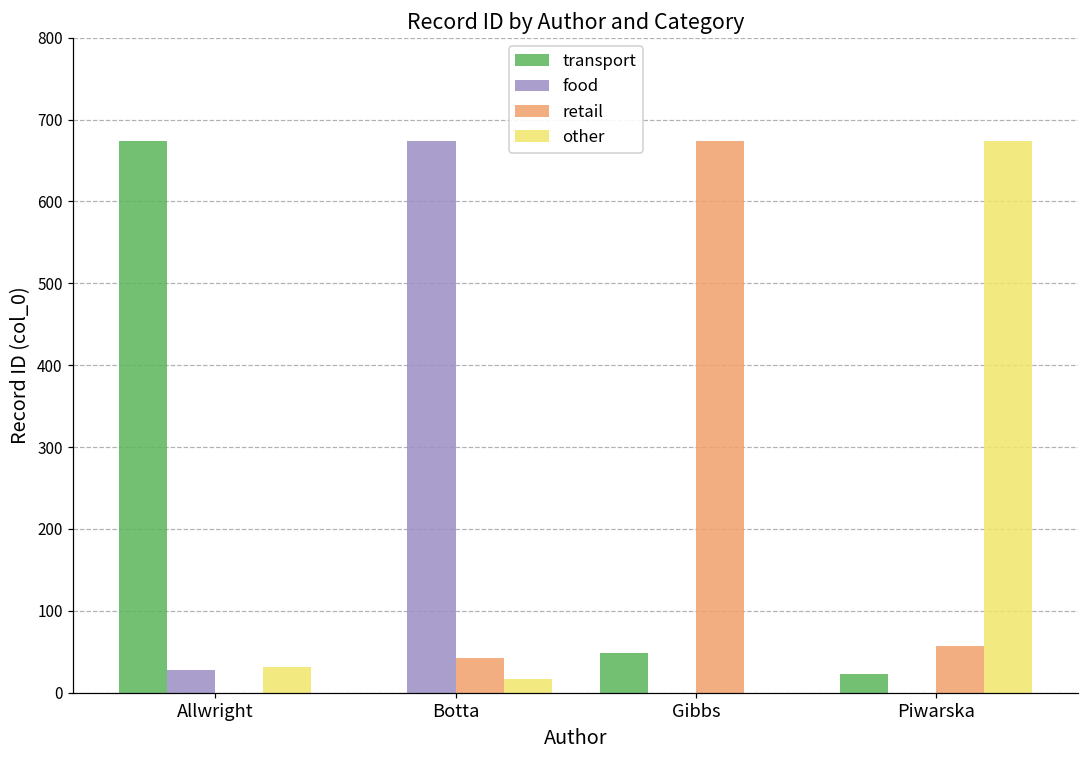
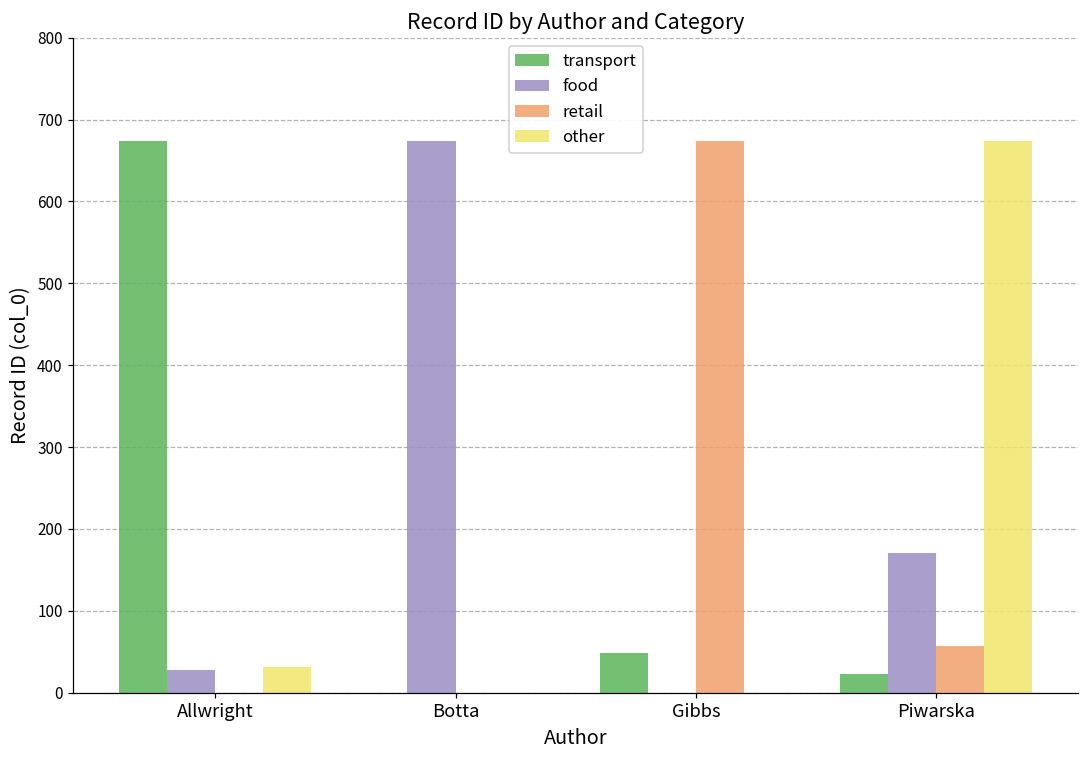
retail, Botta: 40 -> 0
other, Botta: 20 -> 0
food, Piwarska: 0 -> 170
